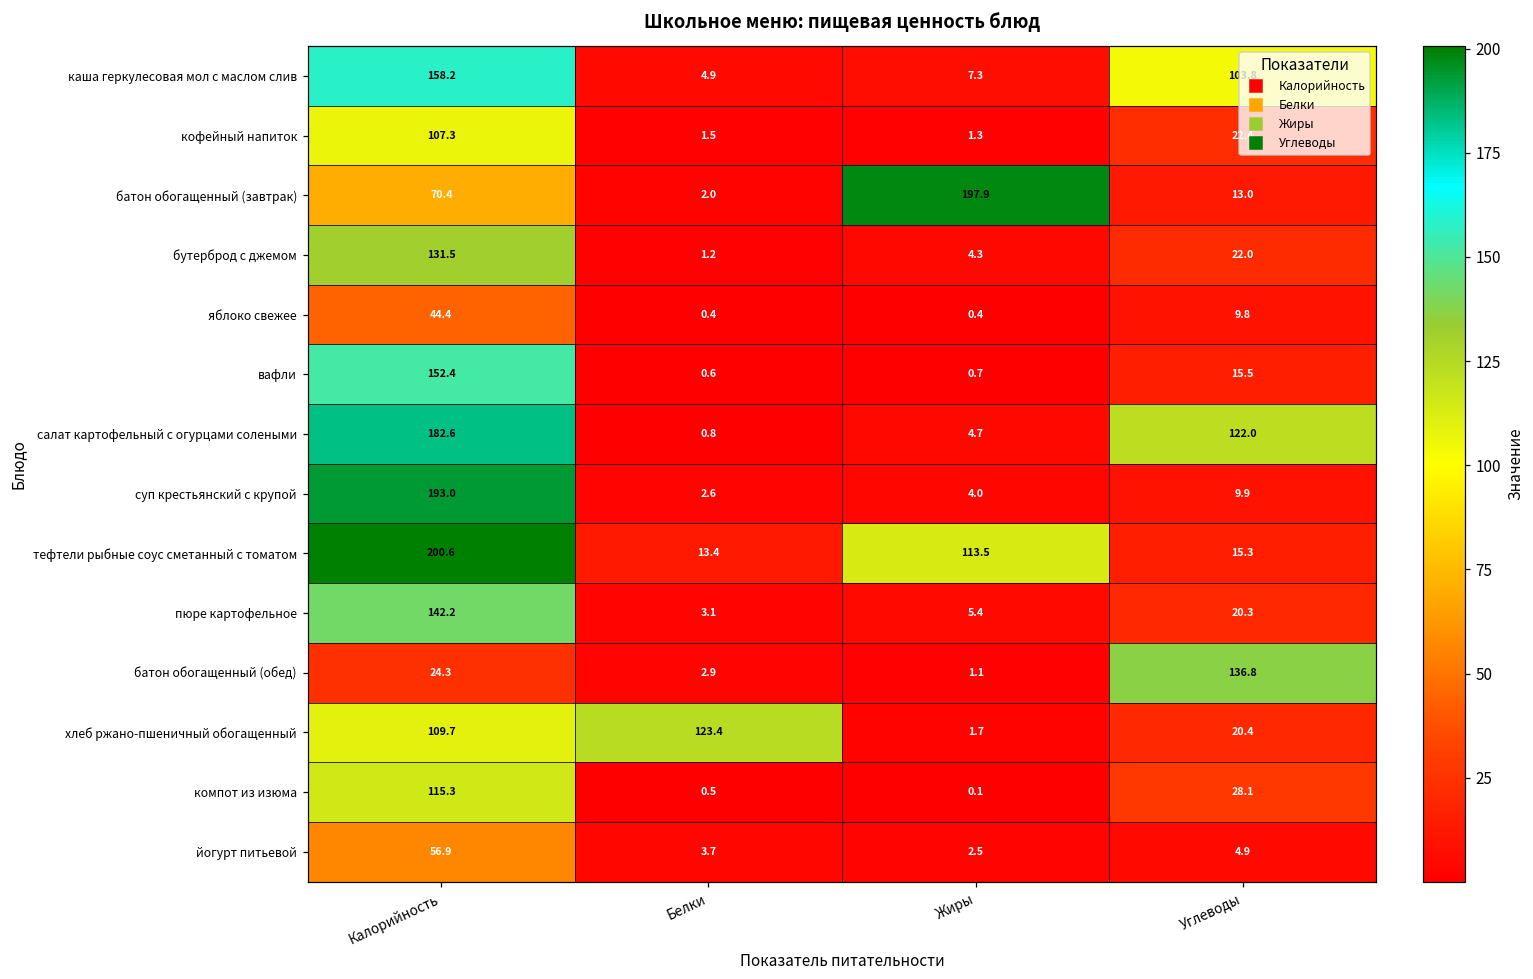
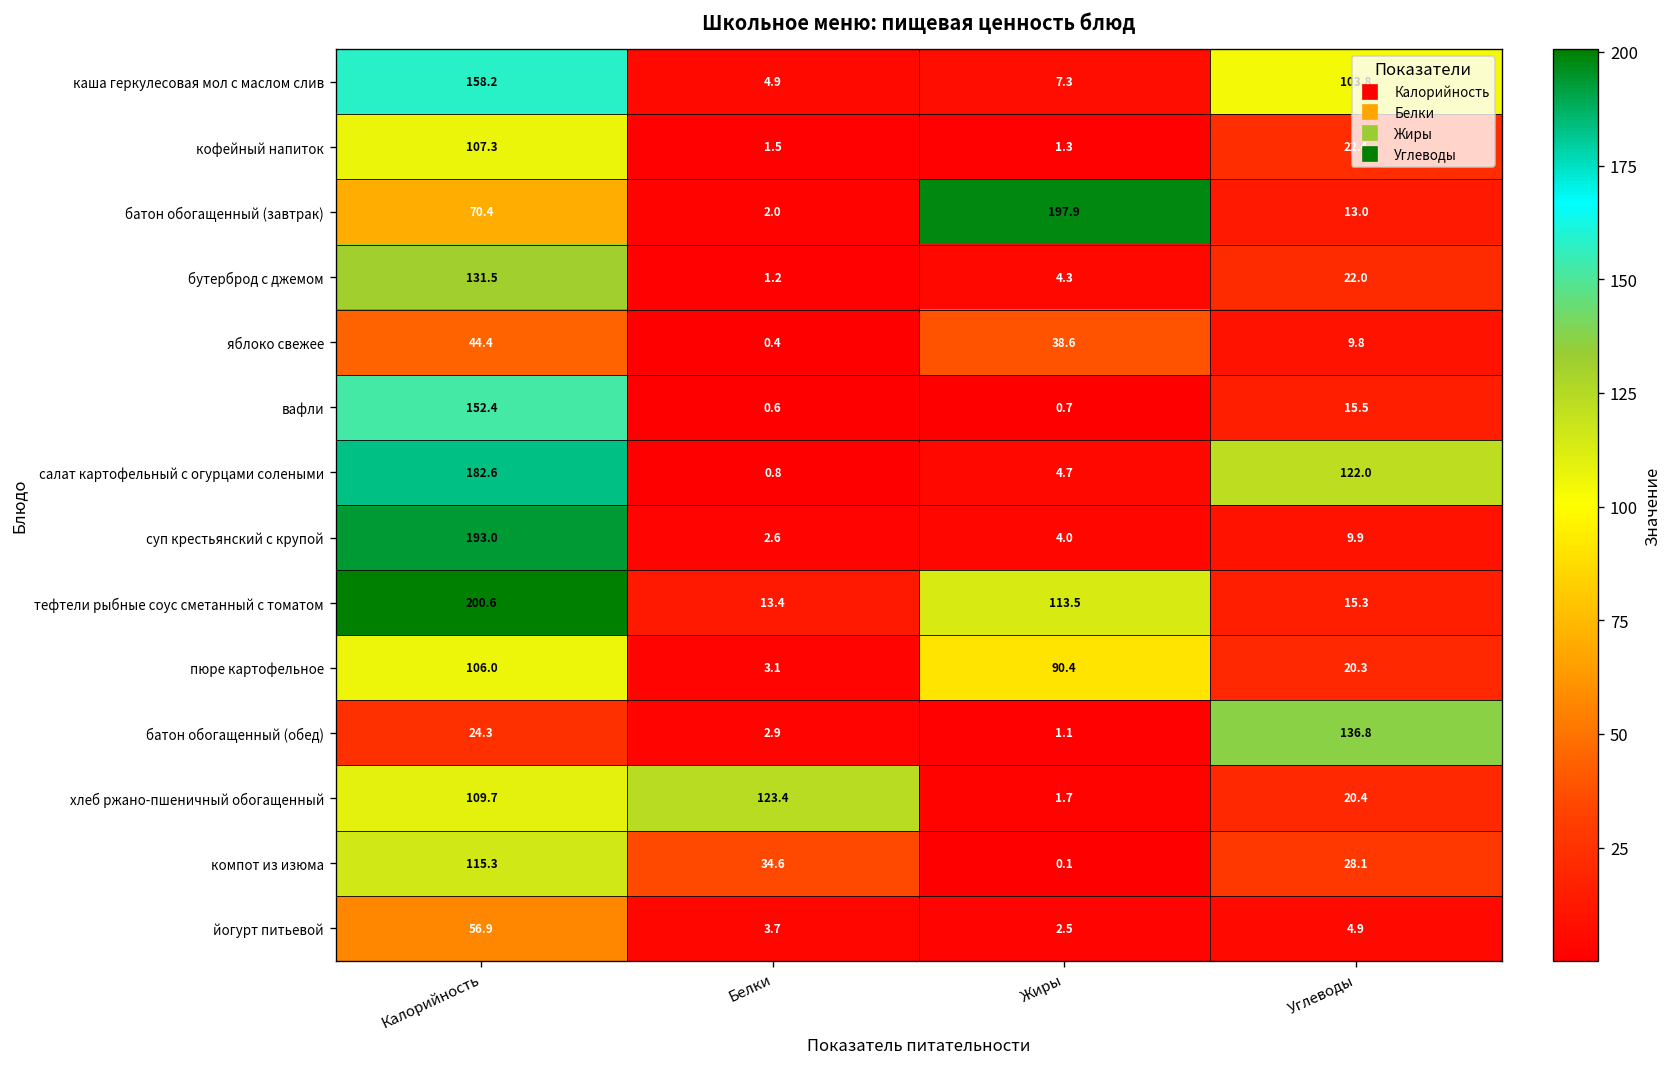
яблоко свежее, Жиры: 0.4 -> 38.6
пюре картофельное, Калорийность: 142.2 -> 106.0
пюре картофельное, Жиры: 5.4 -> 90.4
компот из изюма, Белки: 0.5 -> 34.6
